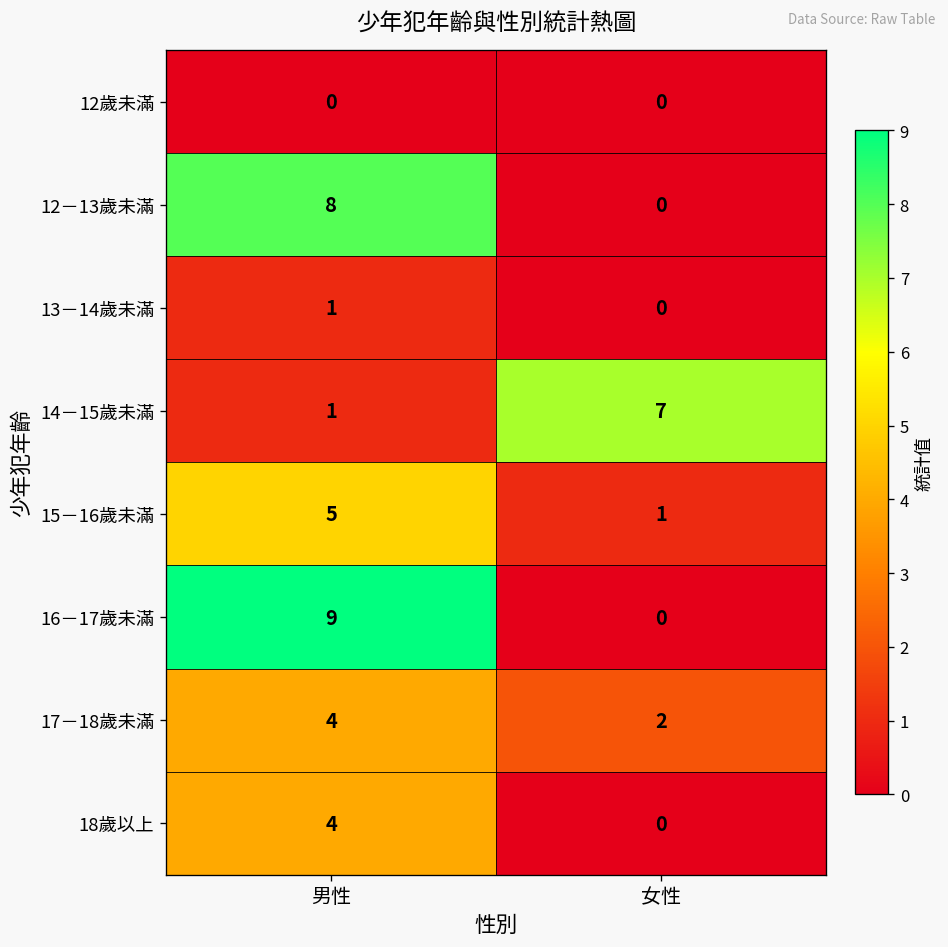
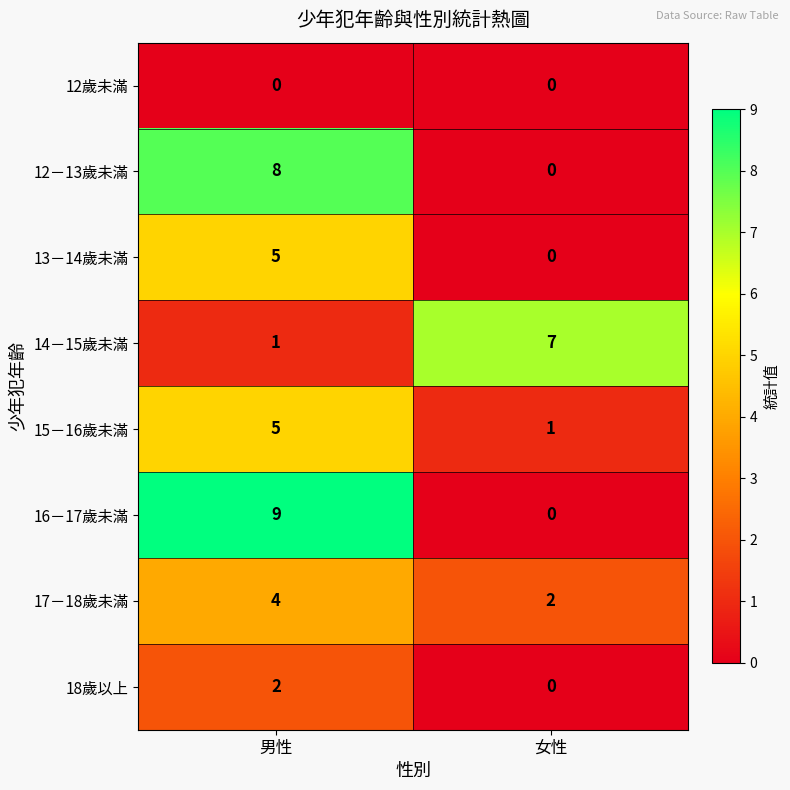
13－14歲未滿, 男性: 1 -> 5
18歲以上, 男性: 4 -> 2
